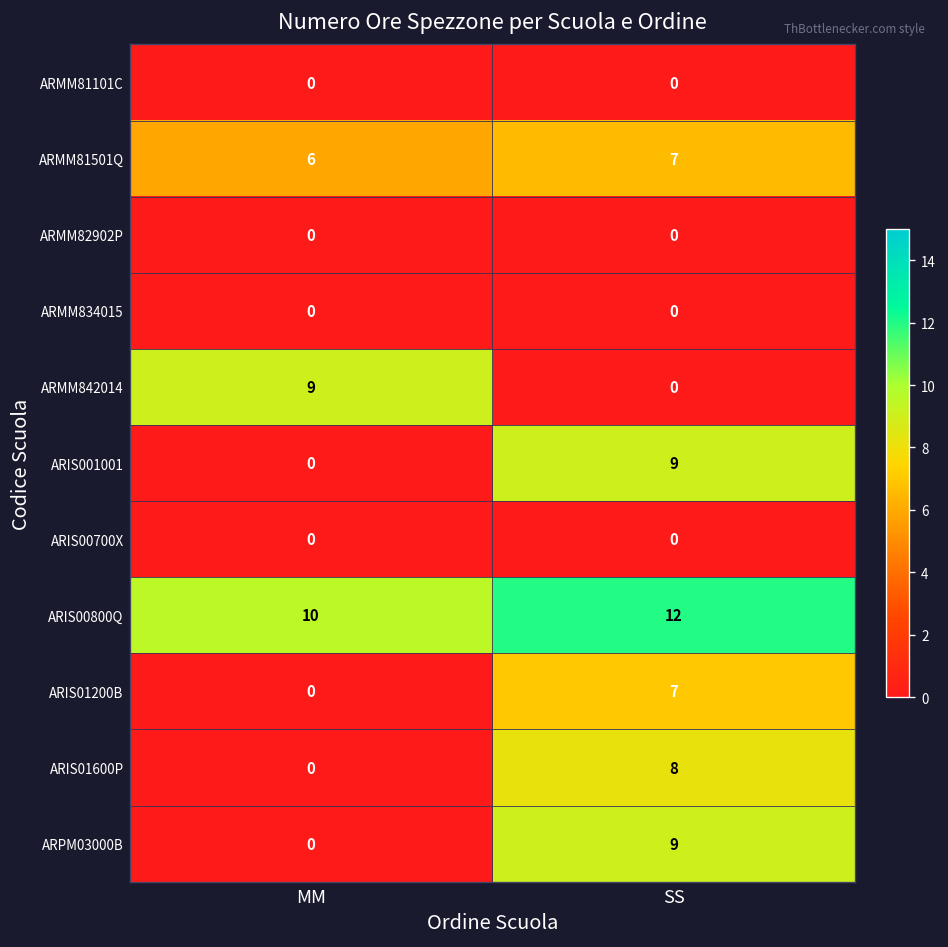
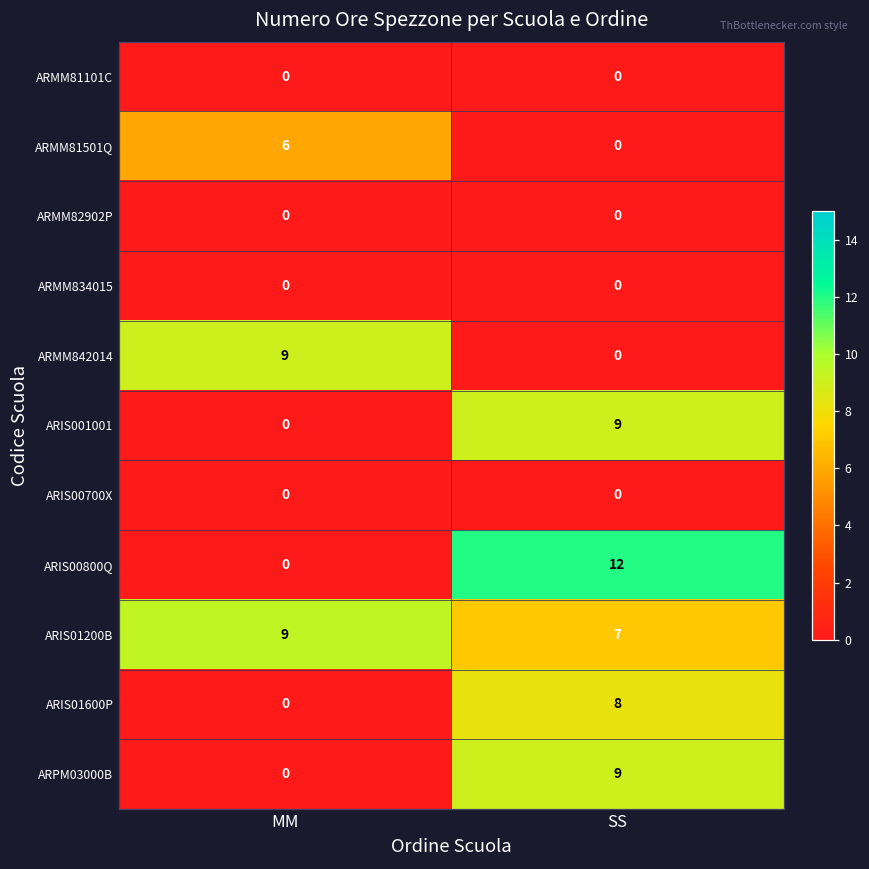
ARMM81501Q, SS: 7 -> 0
ARIS00800Q, MM: 10 -> 0
ARIS01200B, MM: 0 -> 9
